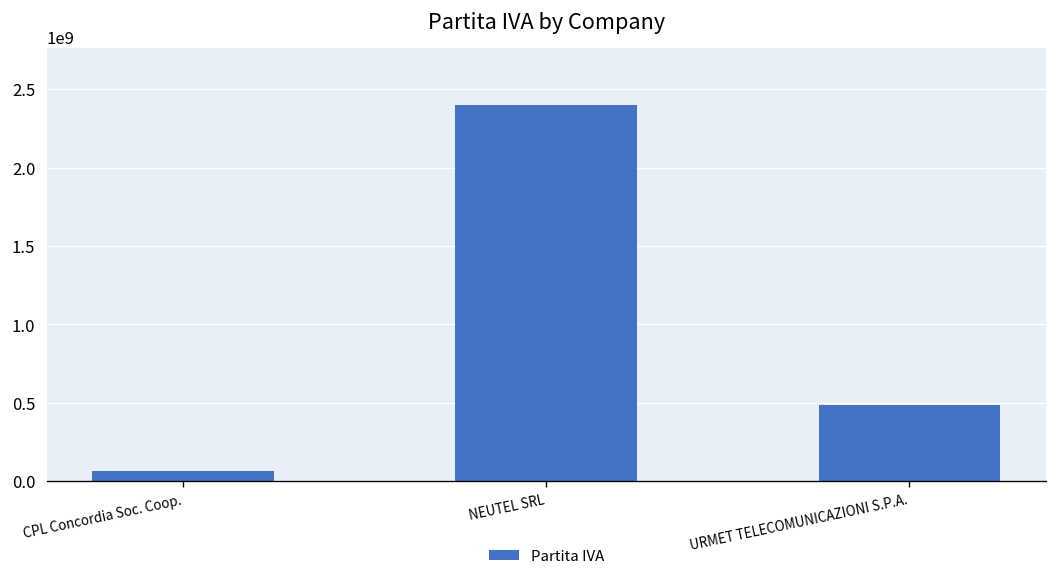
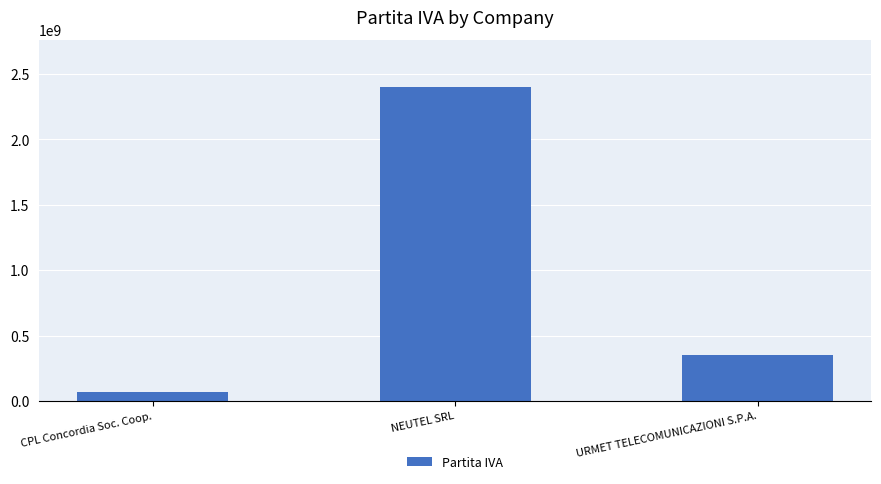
URMET TELECOMUNICAZIONI S.P.A.: 490000000 -> 350000000
